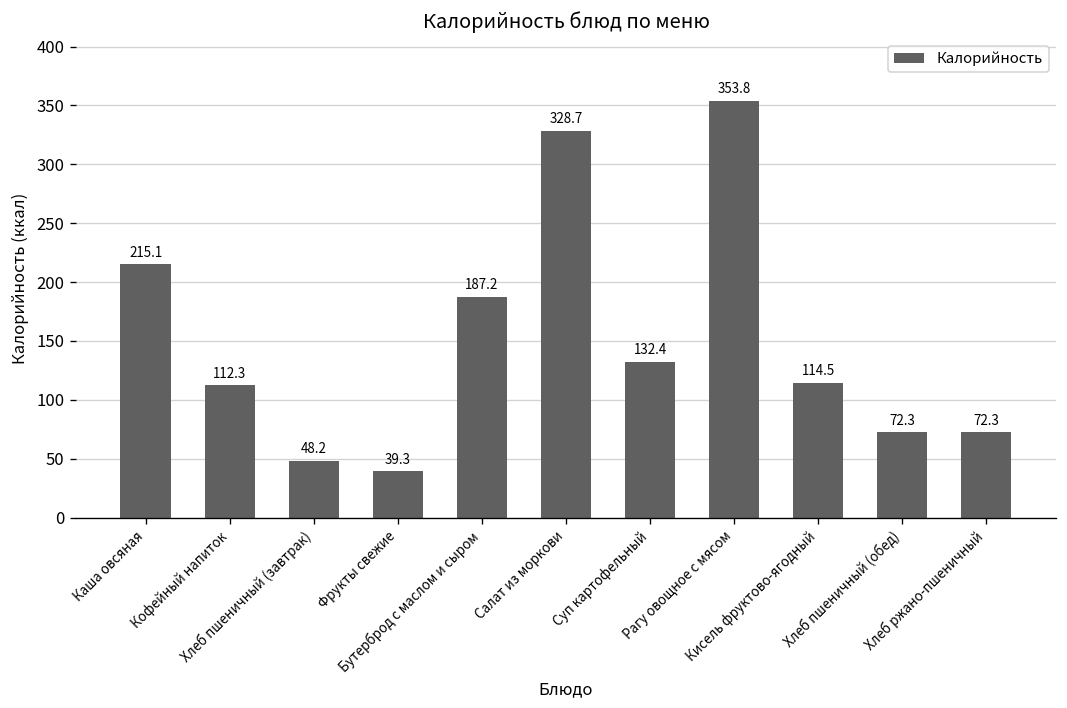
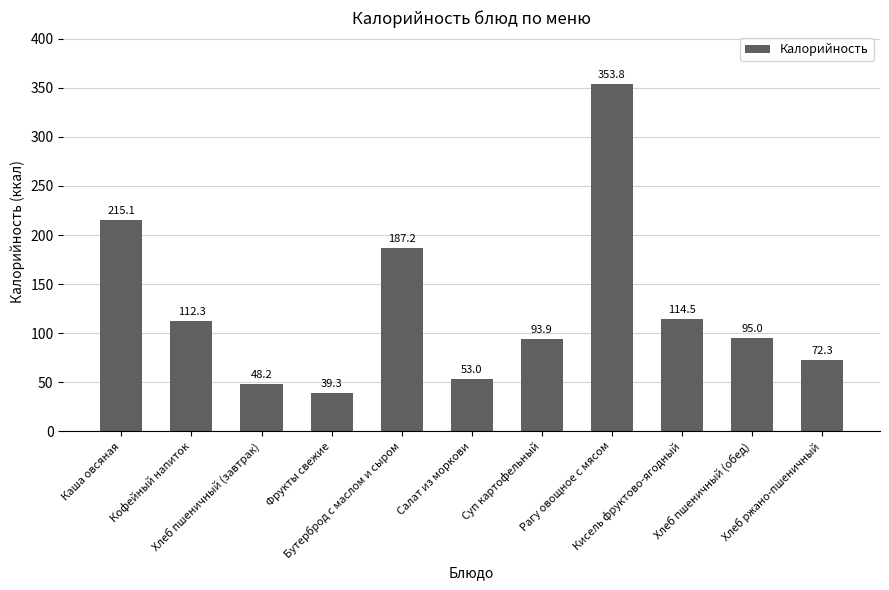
Салат из моркови: 328.7 -> 53.0
Суп картофельный: 132.4 -> 93.9
Хлеб пшеничный (обед): 72.3 -> 95.0
